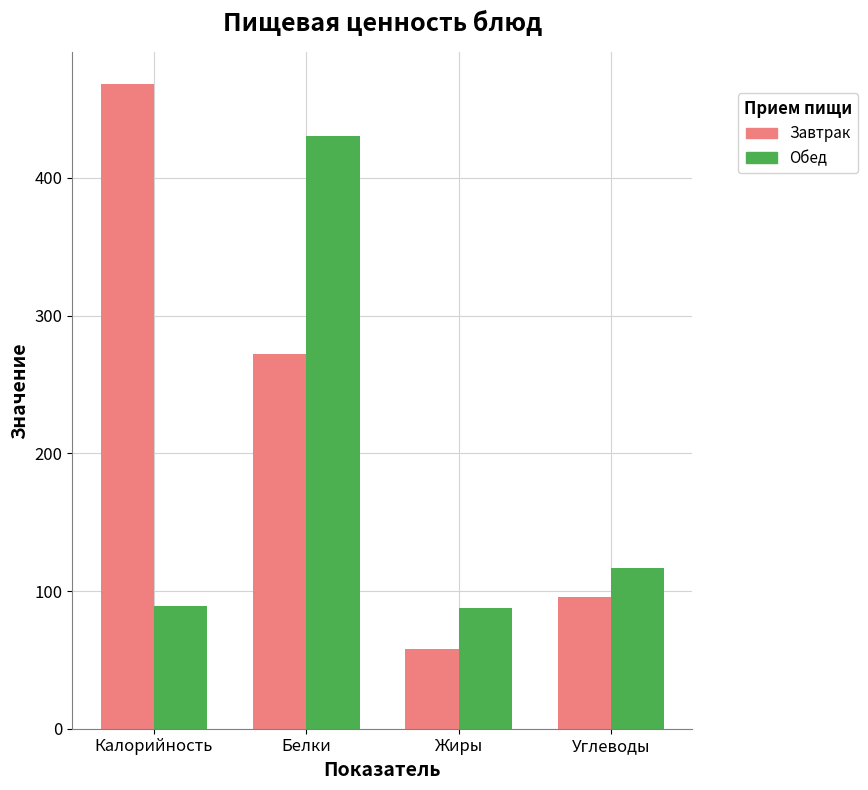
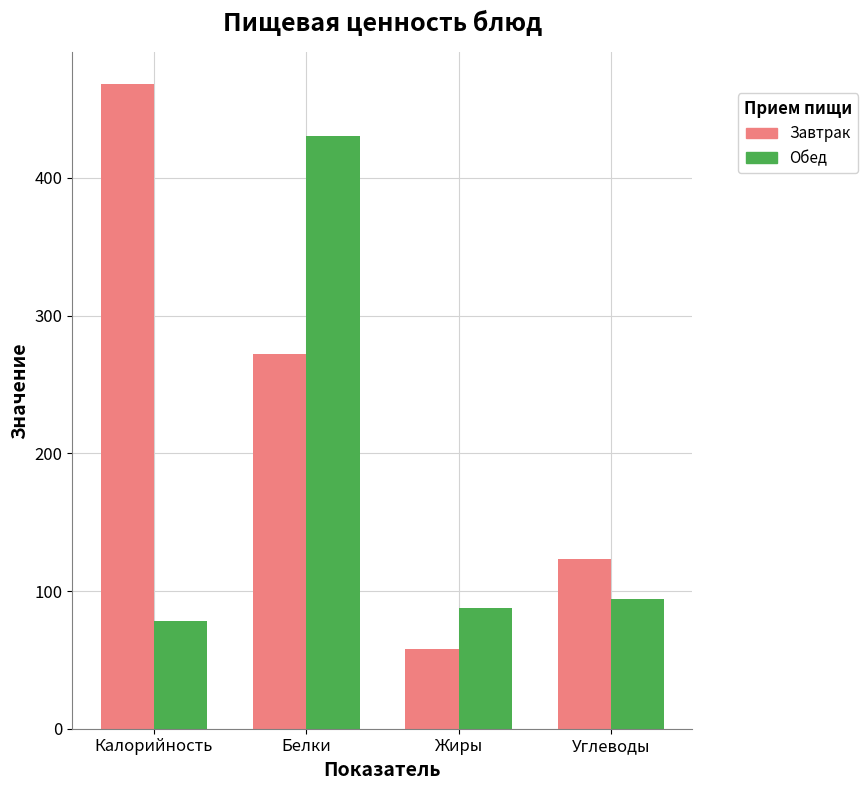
Обед, Калорийность: 89 -> 78
Завтрак, Углеводы: 96 -> 123
Обед, Углеводы: 117 -> 94
